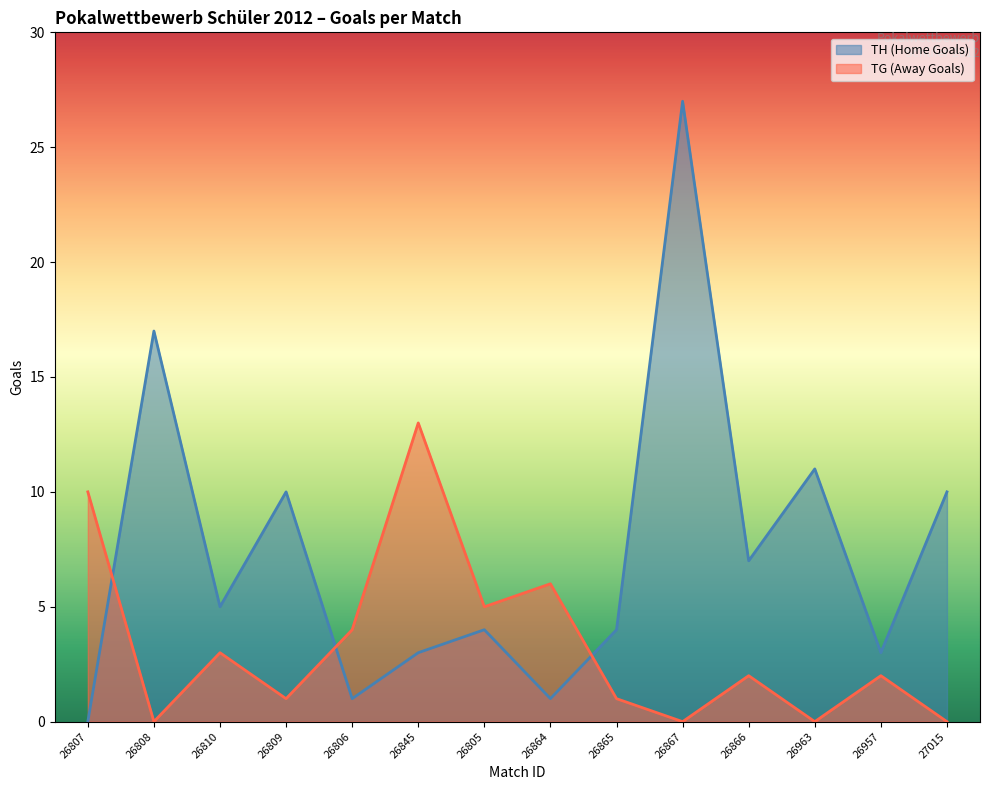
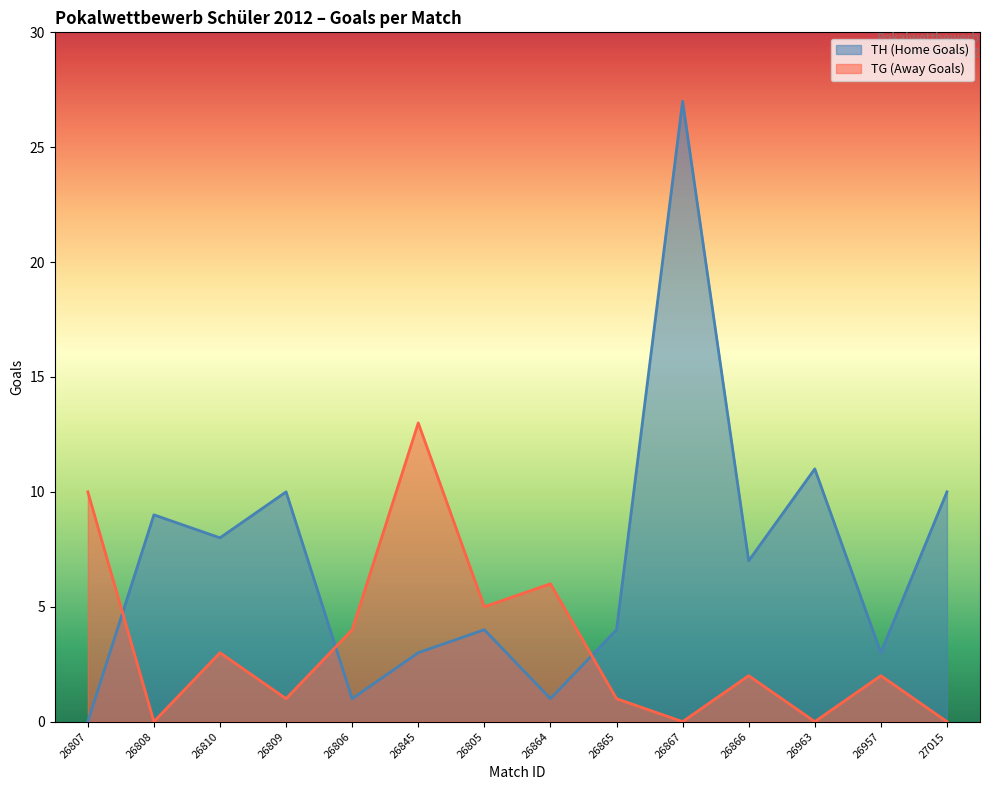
TH (Home Goals), 26808: 17 -> 9
TH (Home Goals), 26810: 5 -> 8
